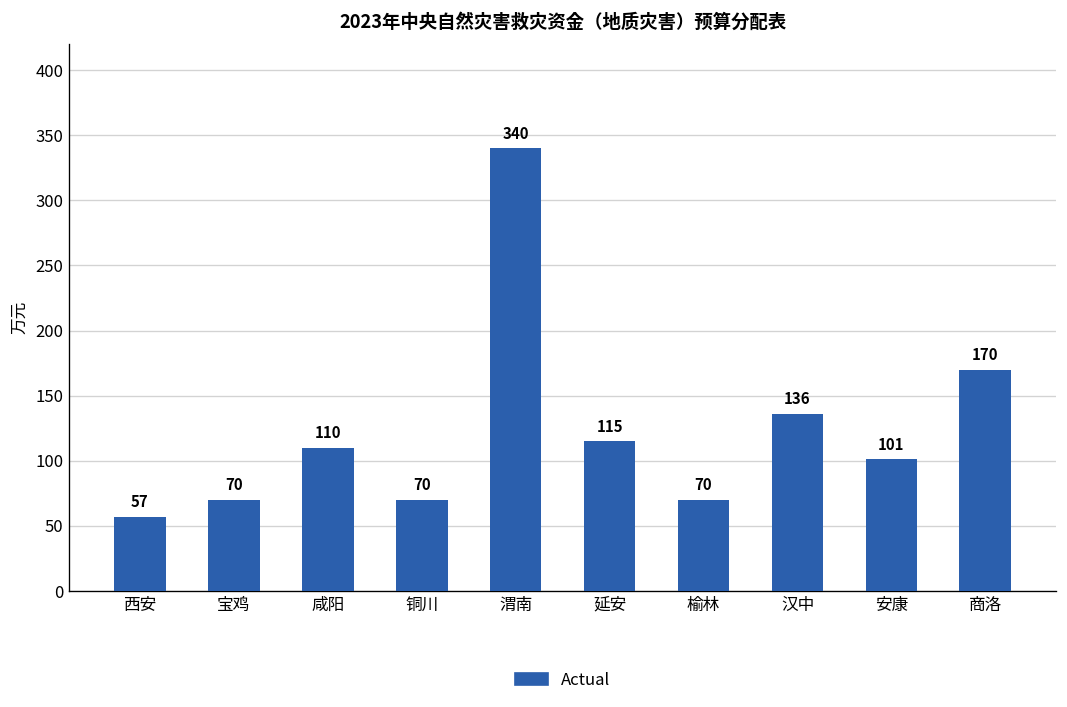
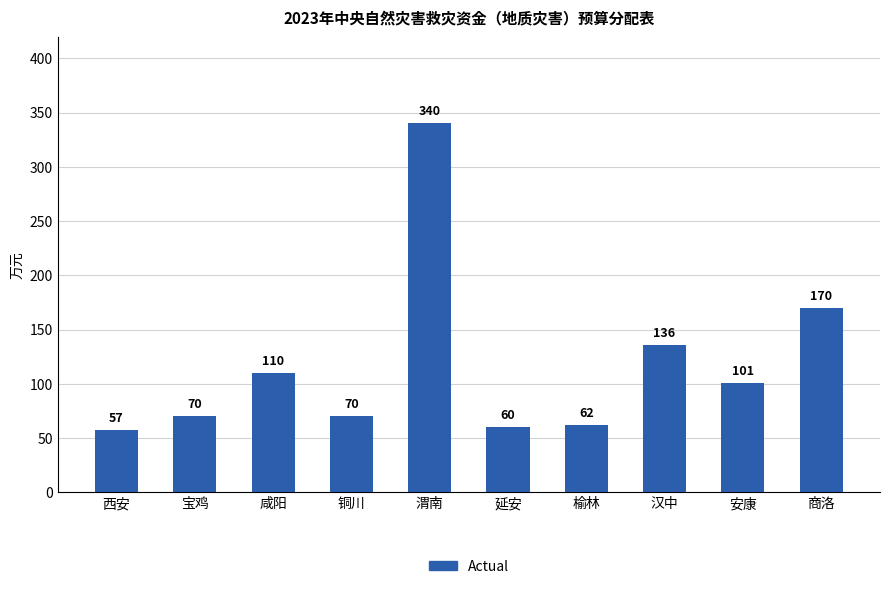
延安: 115 -> 60
榆林: 70 -> 62
